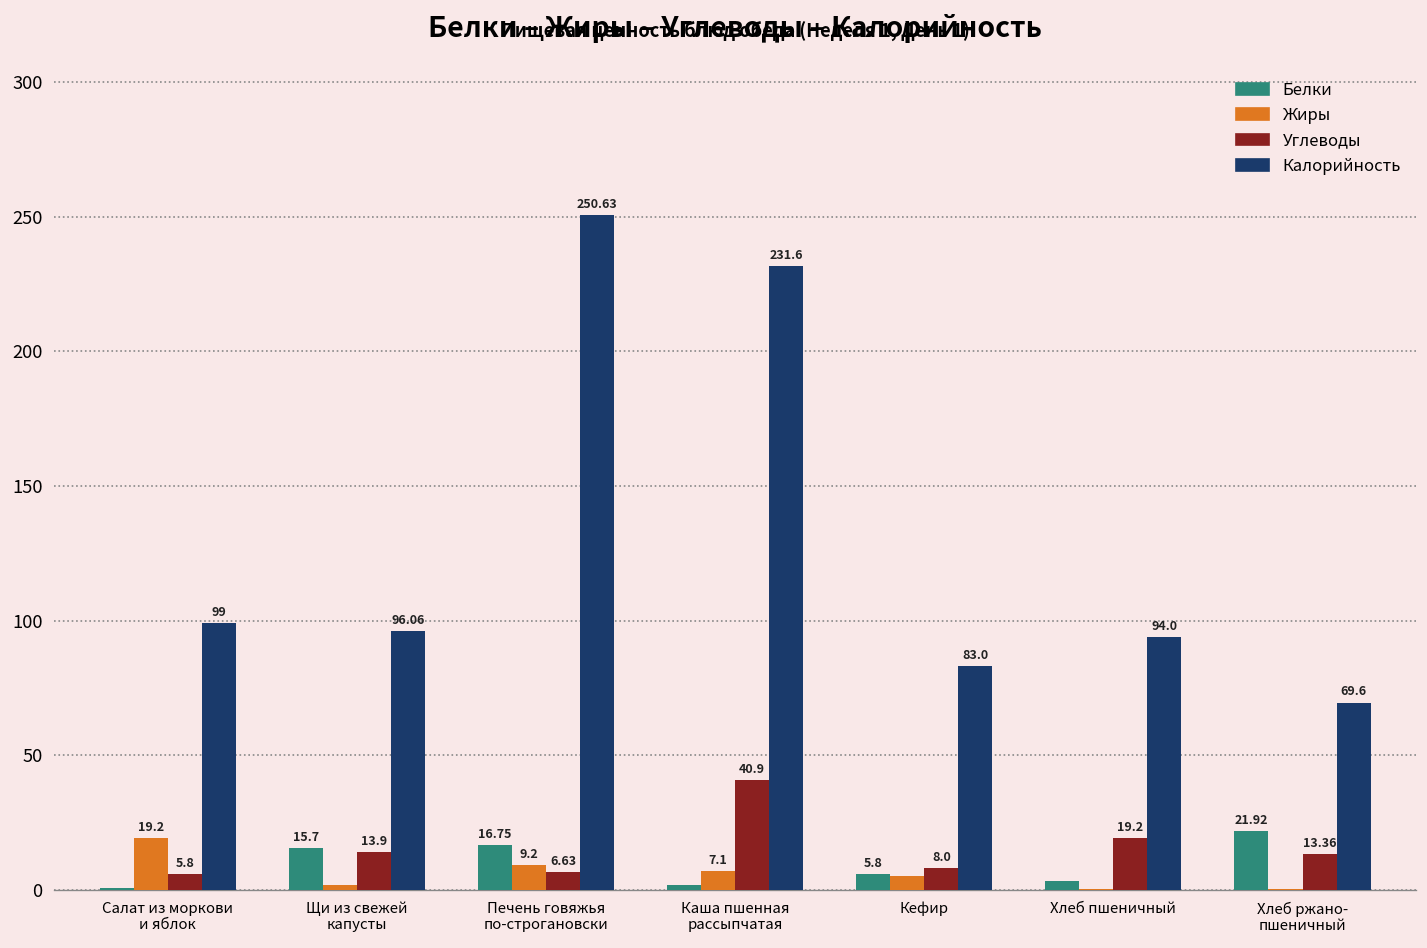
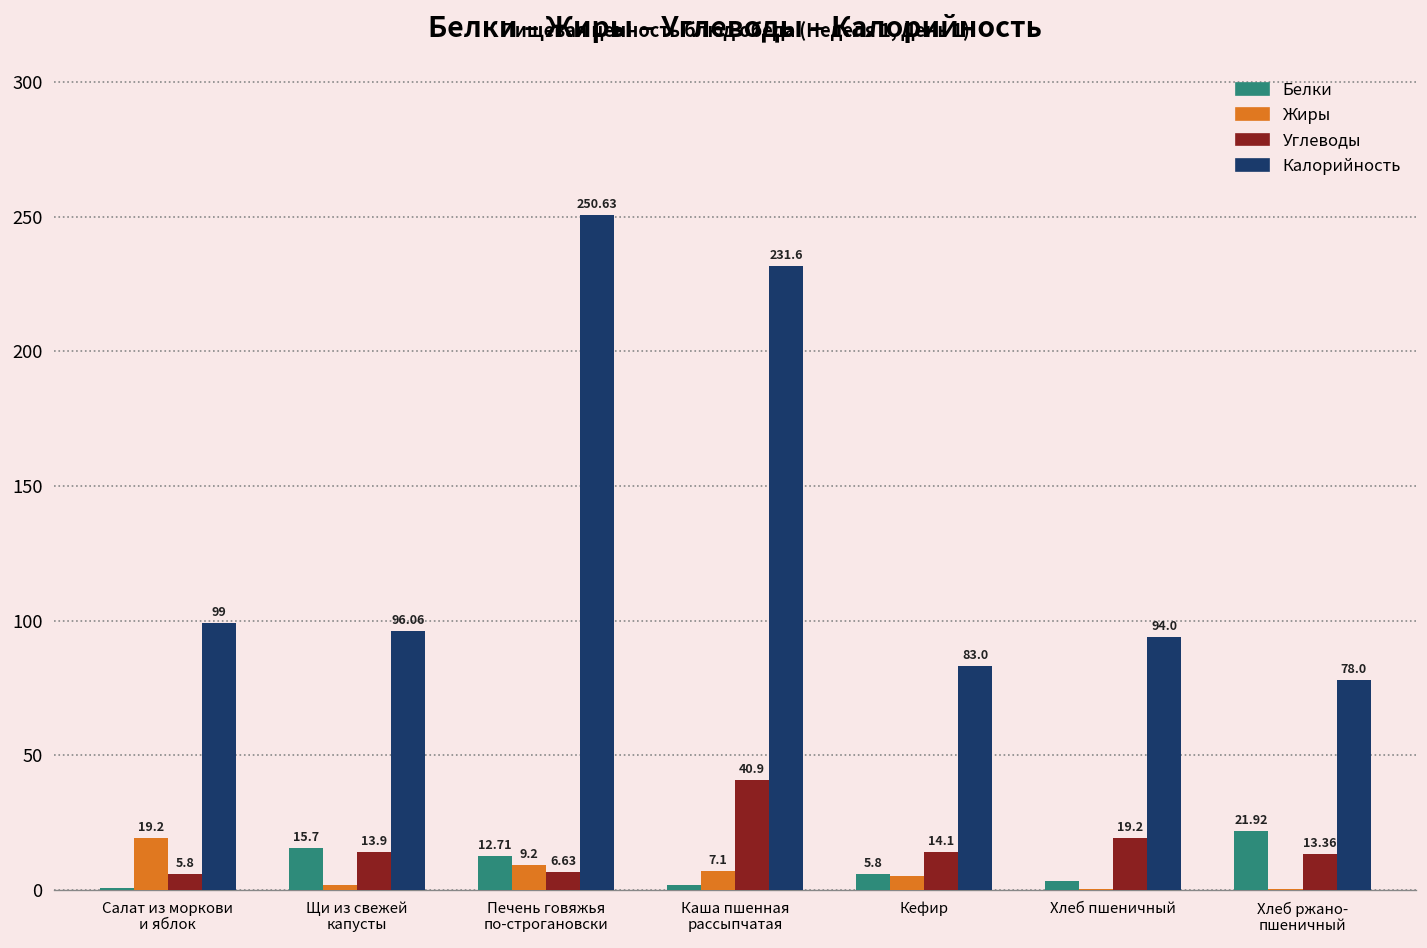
Белки, Печень говяжья по-строгановски: 16.75 -> 12.71
Углеводы, Кефир: 8.0 -> 14.1
Калорийность, Хлеб ржано- пшеничный: 69.6 -> 78.0
